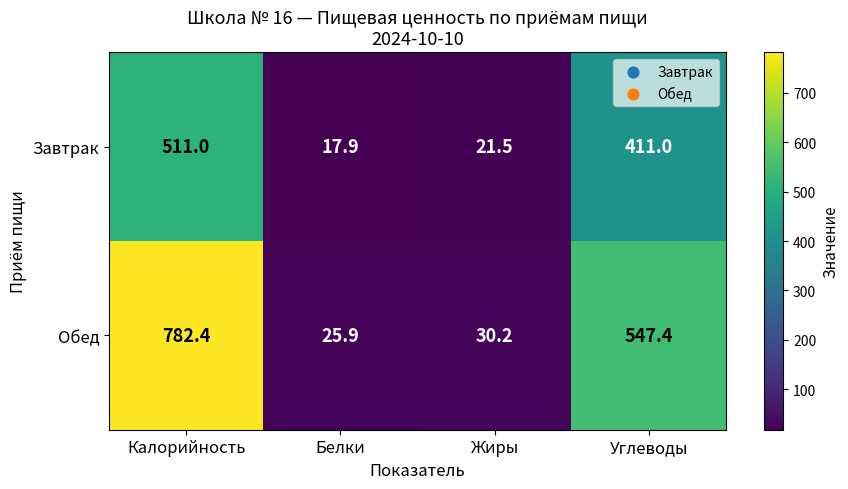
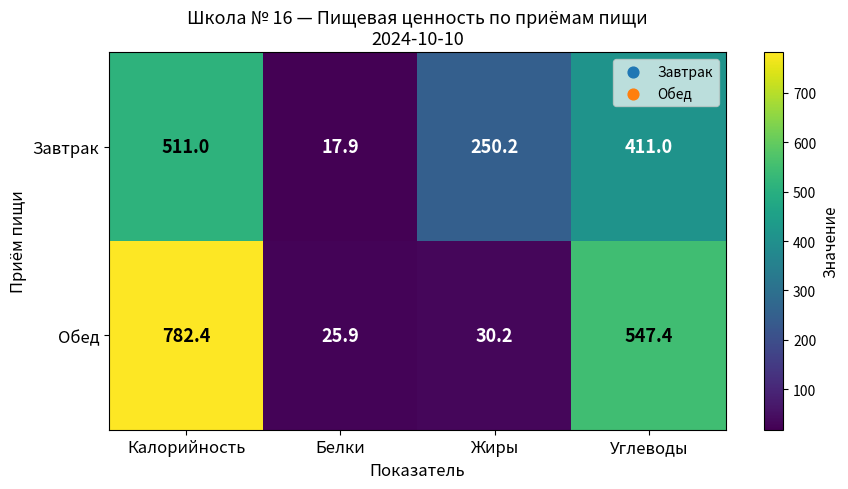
Завтрак, Жиры: 21.5 -> 250.2
